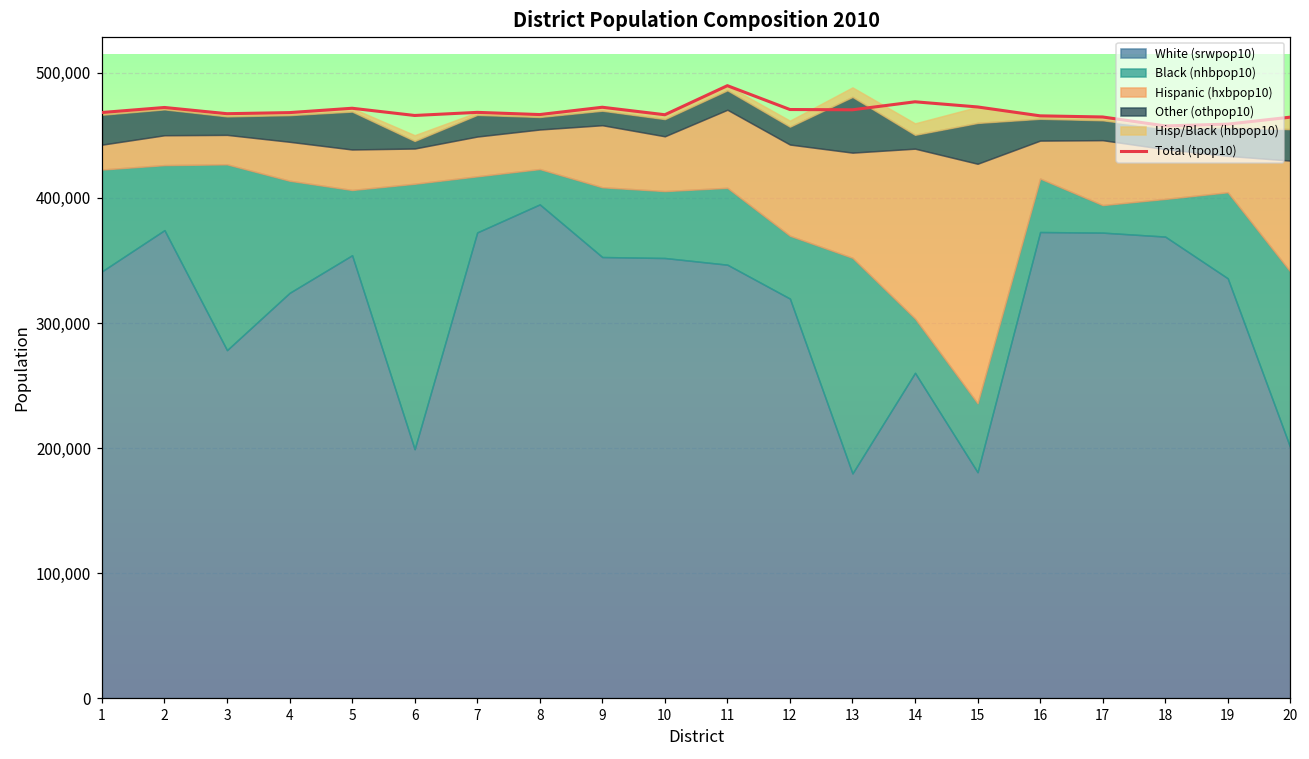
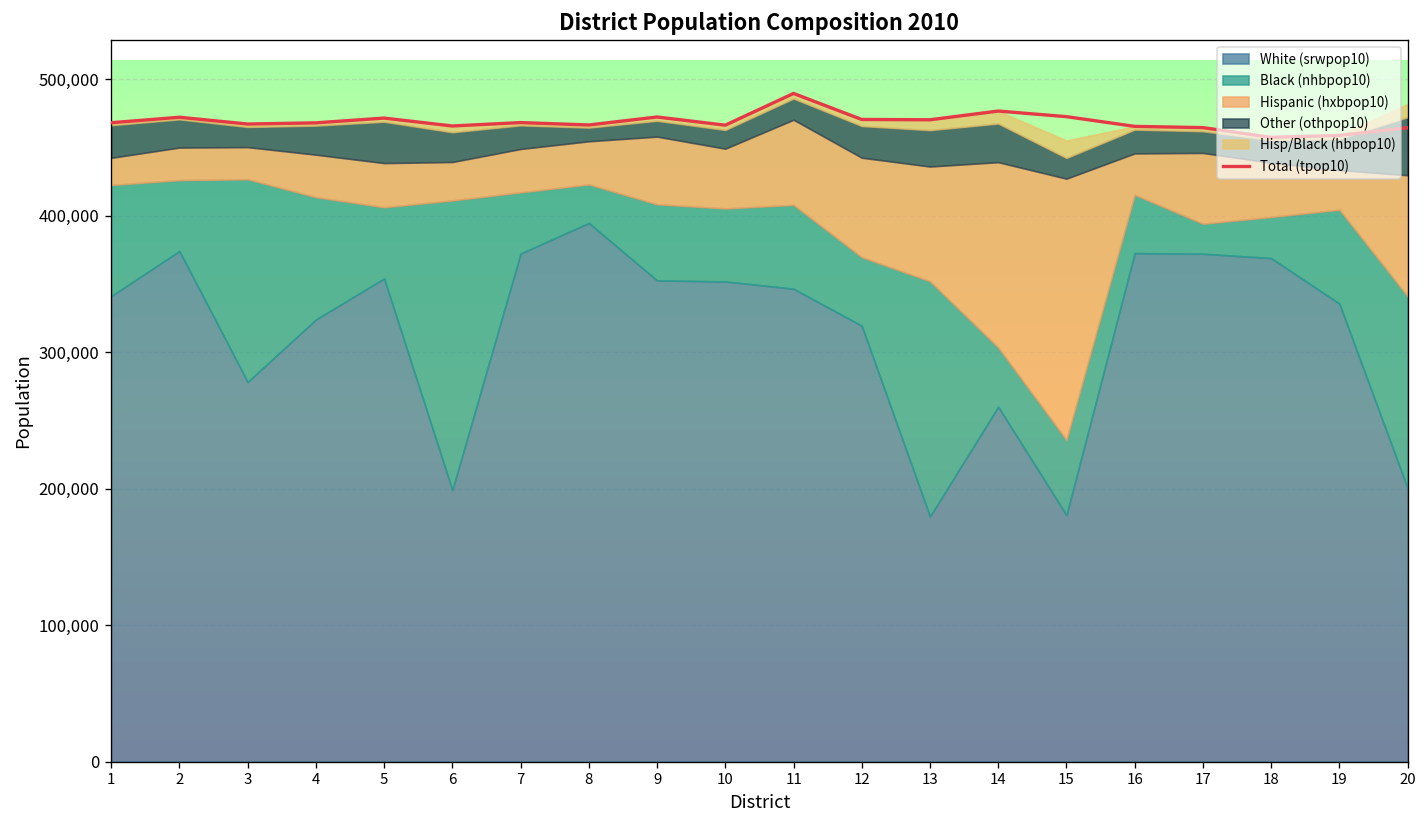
Other (othpop10), 6: 6,000 -> 22,000
Other (othpop10), 12: 14,000 -> 23,000
Other (othpop10), 13: 45,000 -> 27,000
Other (othpop10), 14: 11,000 -> 28,000
Other (othpop10), 15: 33,000 -> 15,000
Other (othpop10), 20: 25,000 -> 43,000
